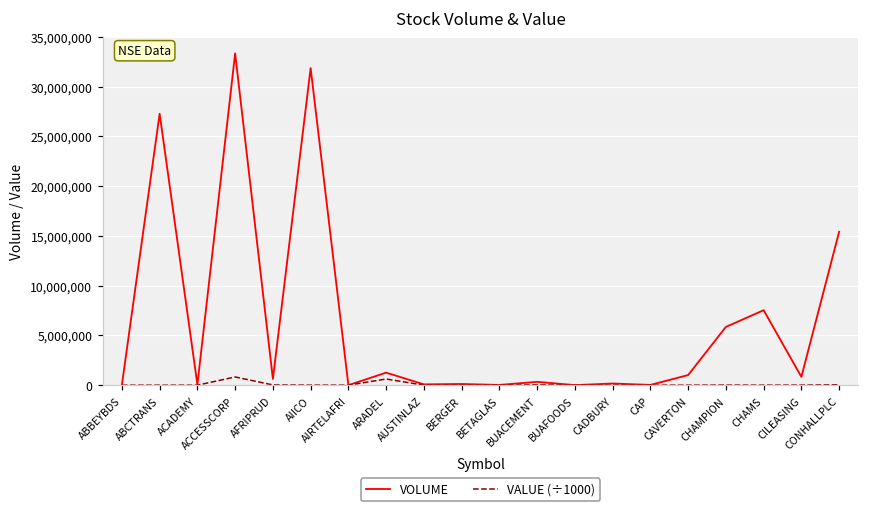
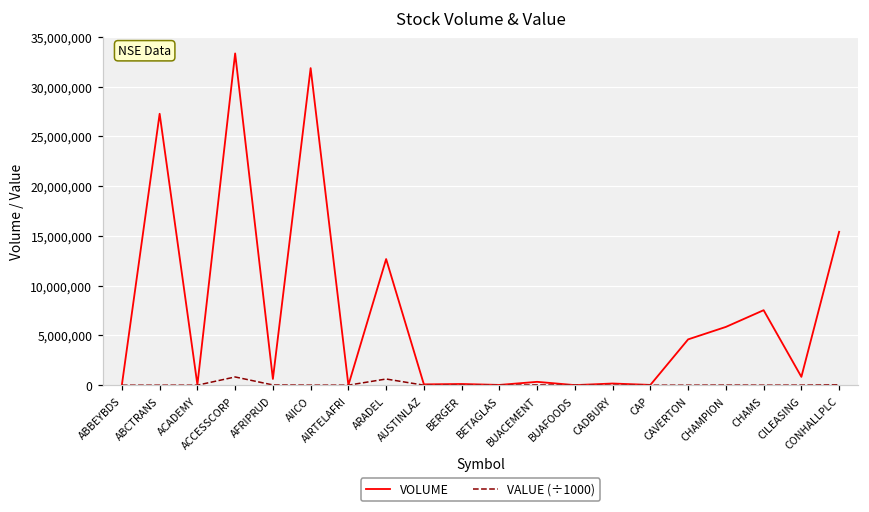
VOLUME, ARADEL: 1,000,000 -> 13,000,000
VOLUME, CAVERTON: 1,000,000 -> 5,000,000
